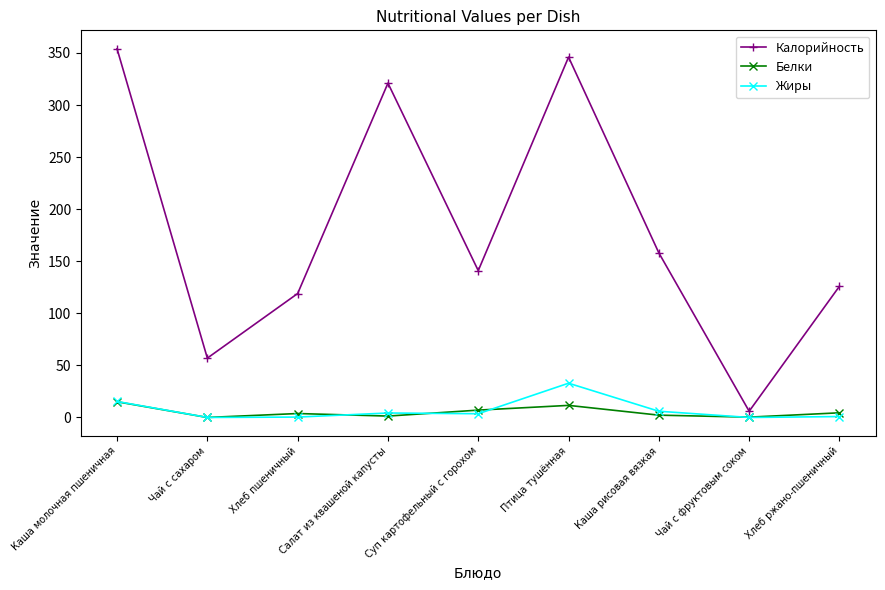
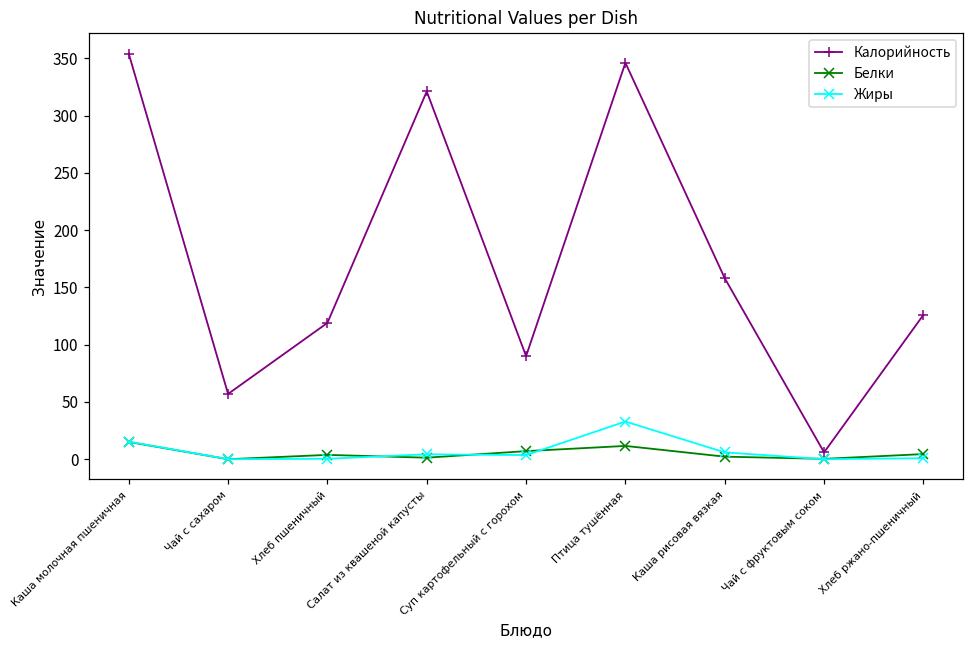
Калорийность, Суп картофельный с горохом: 141 -> 90
